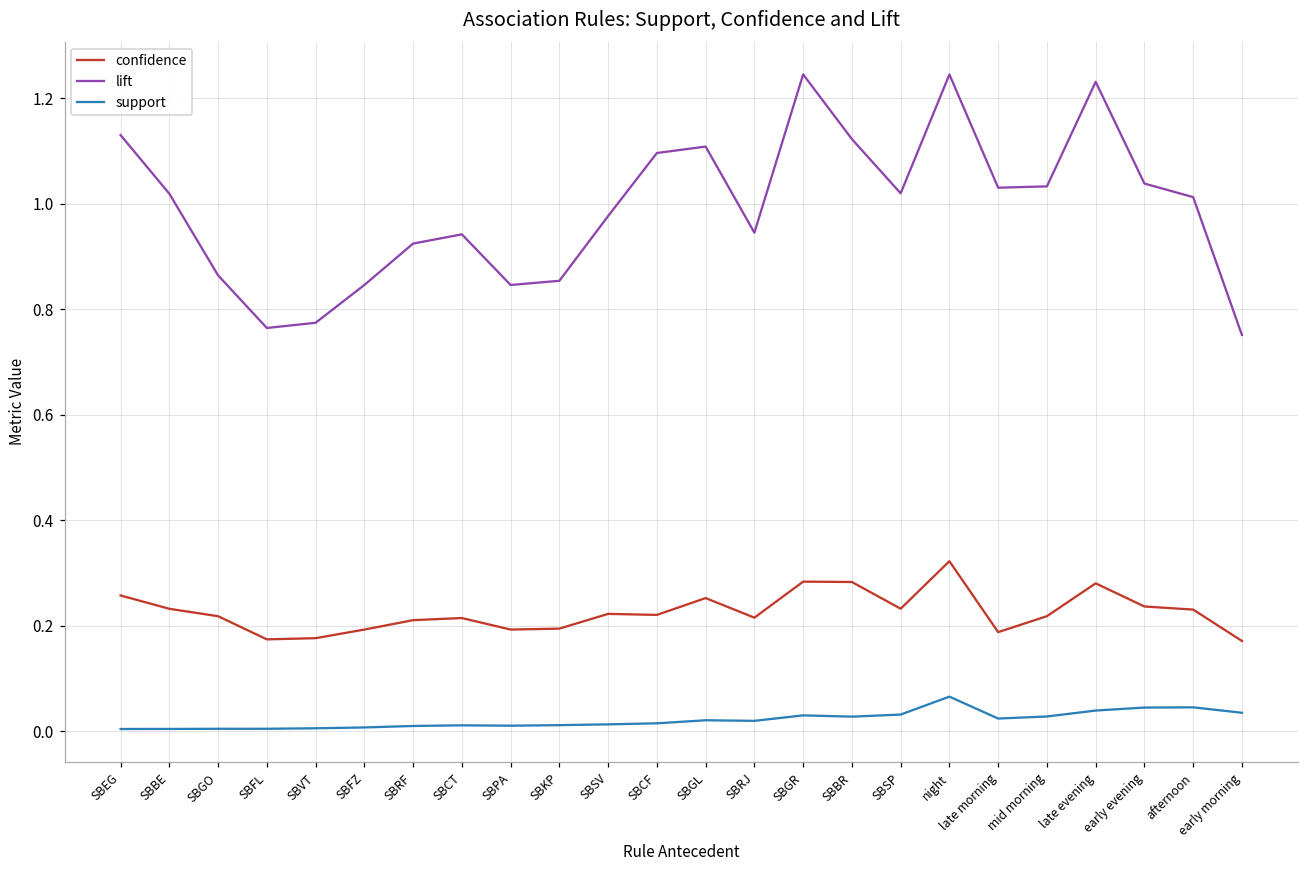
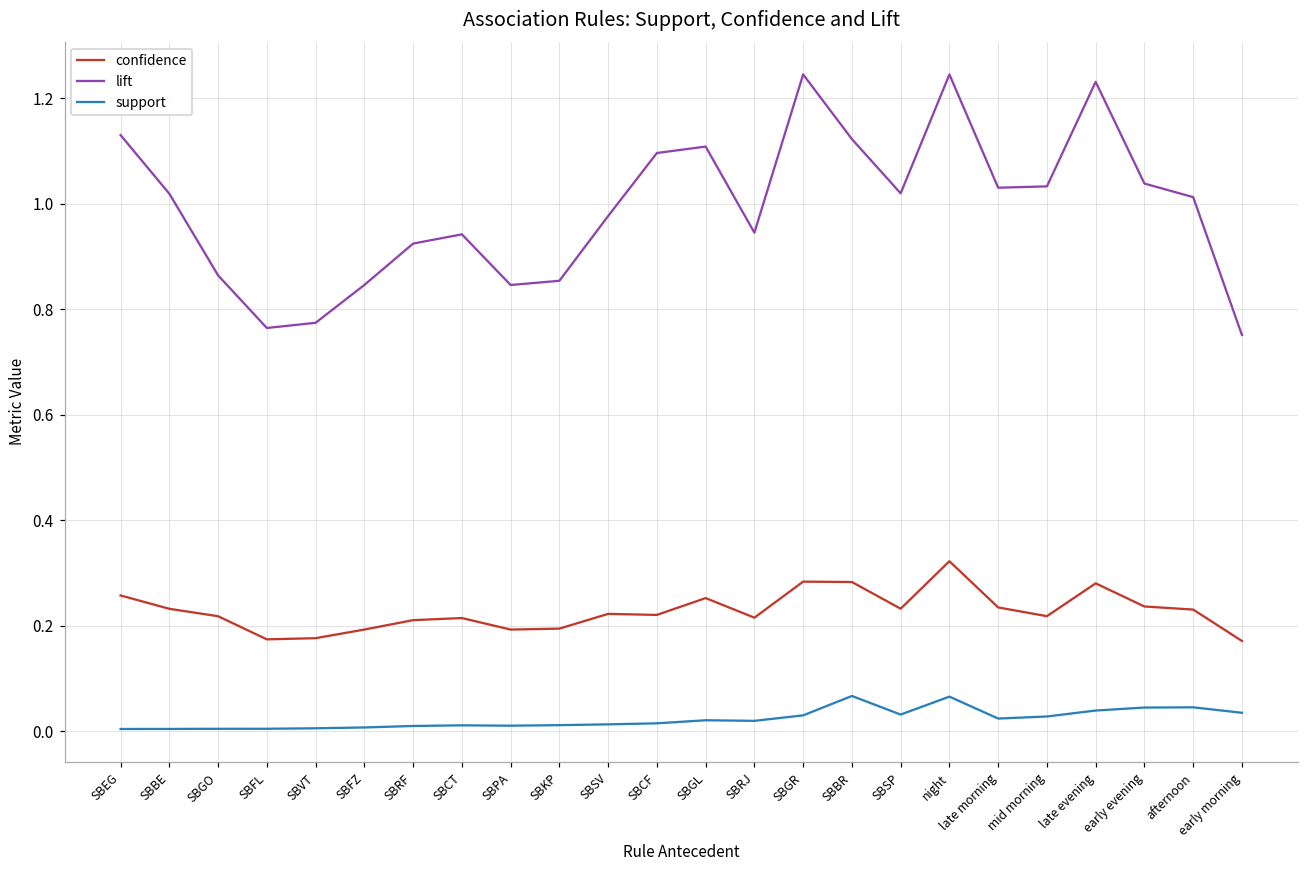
support, SBBR: 0.03 -> 0.07
confidence, late morning: 0.19 -> 0.23
